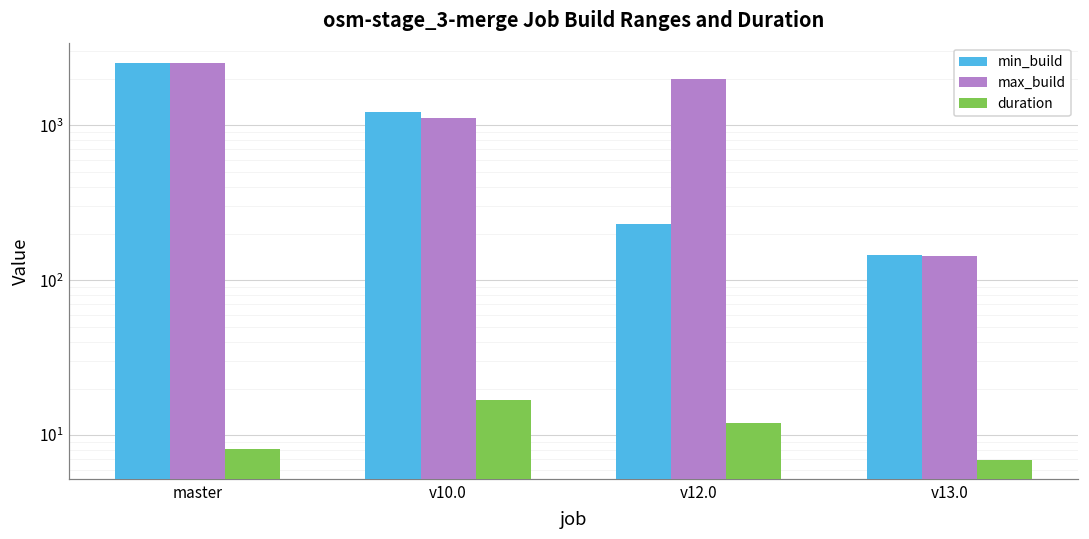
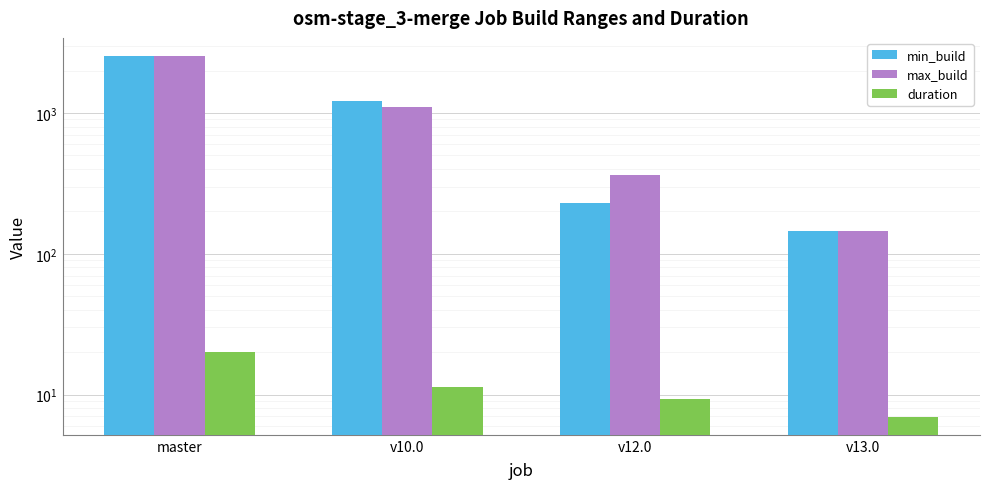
duration, master: 8 -> 20
duration, v10.0: 17 -> 11
max_build, v12.0: 2000 -> 360
duration, v12.0: 12 -> 9
